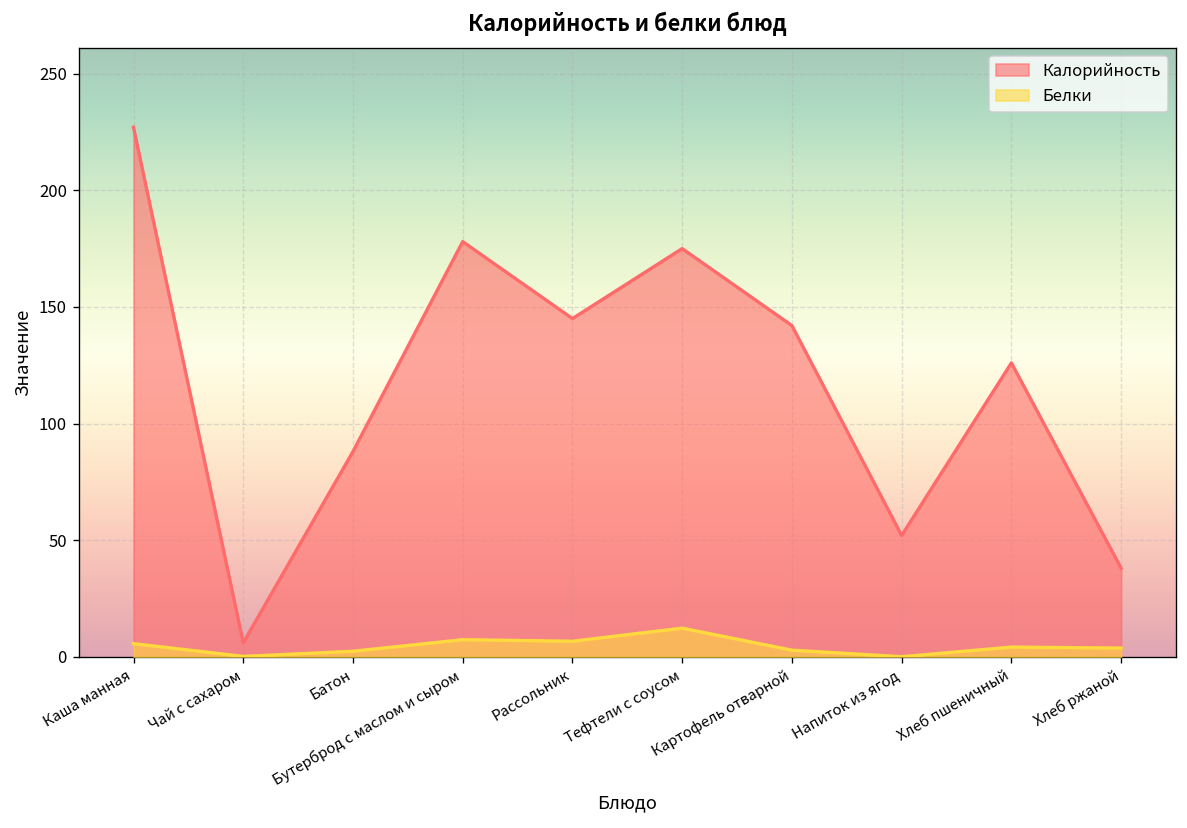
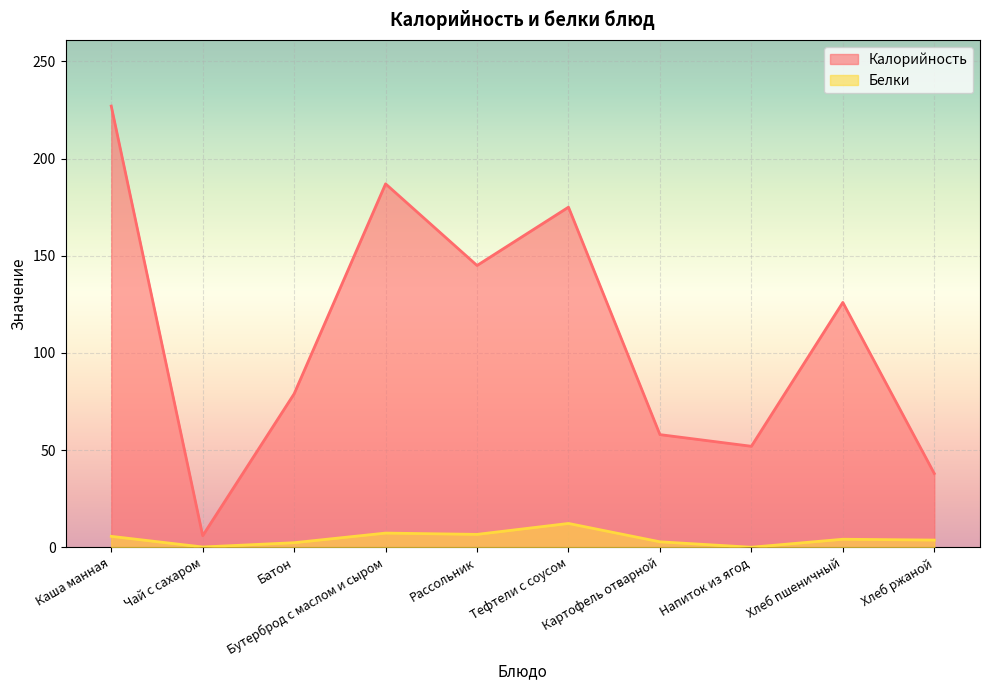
Калорийность, Батон: 88 -> 79
Калорийность, Бутерброд с маслом и сыром: 178 -> 187
Калорийность, Картофель отварной: 142 -> 58
